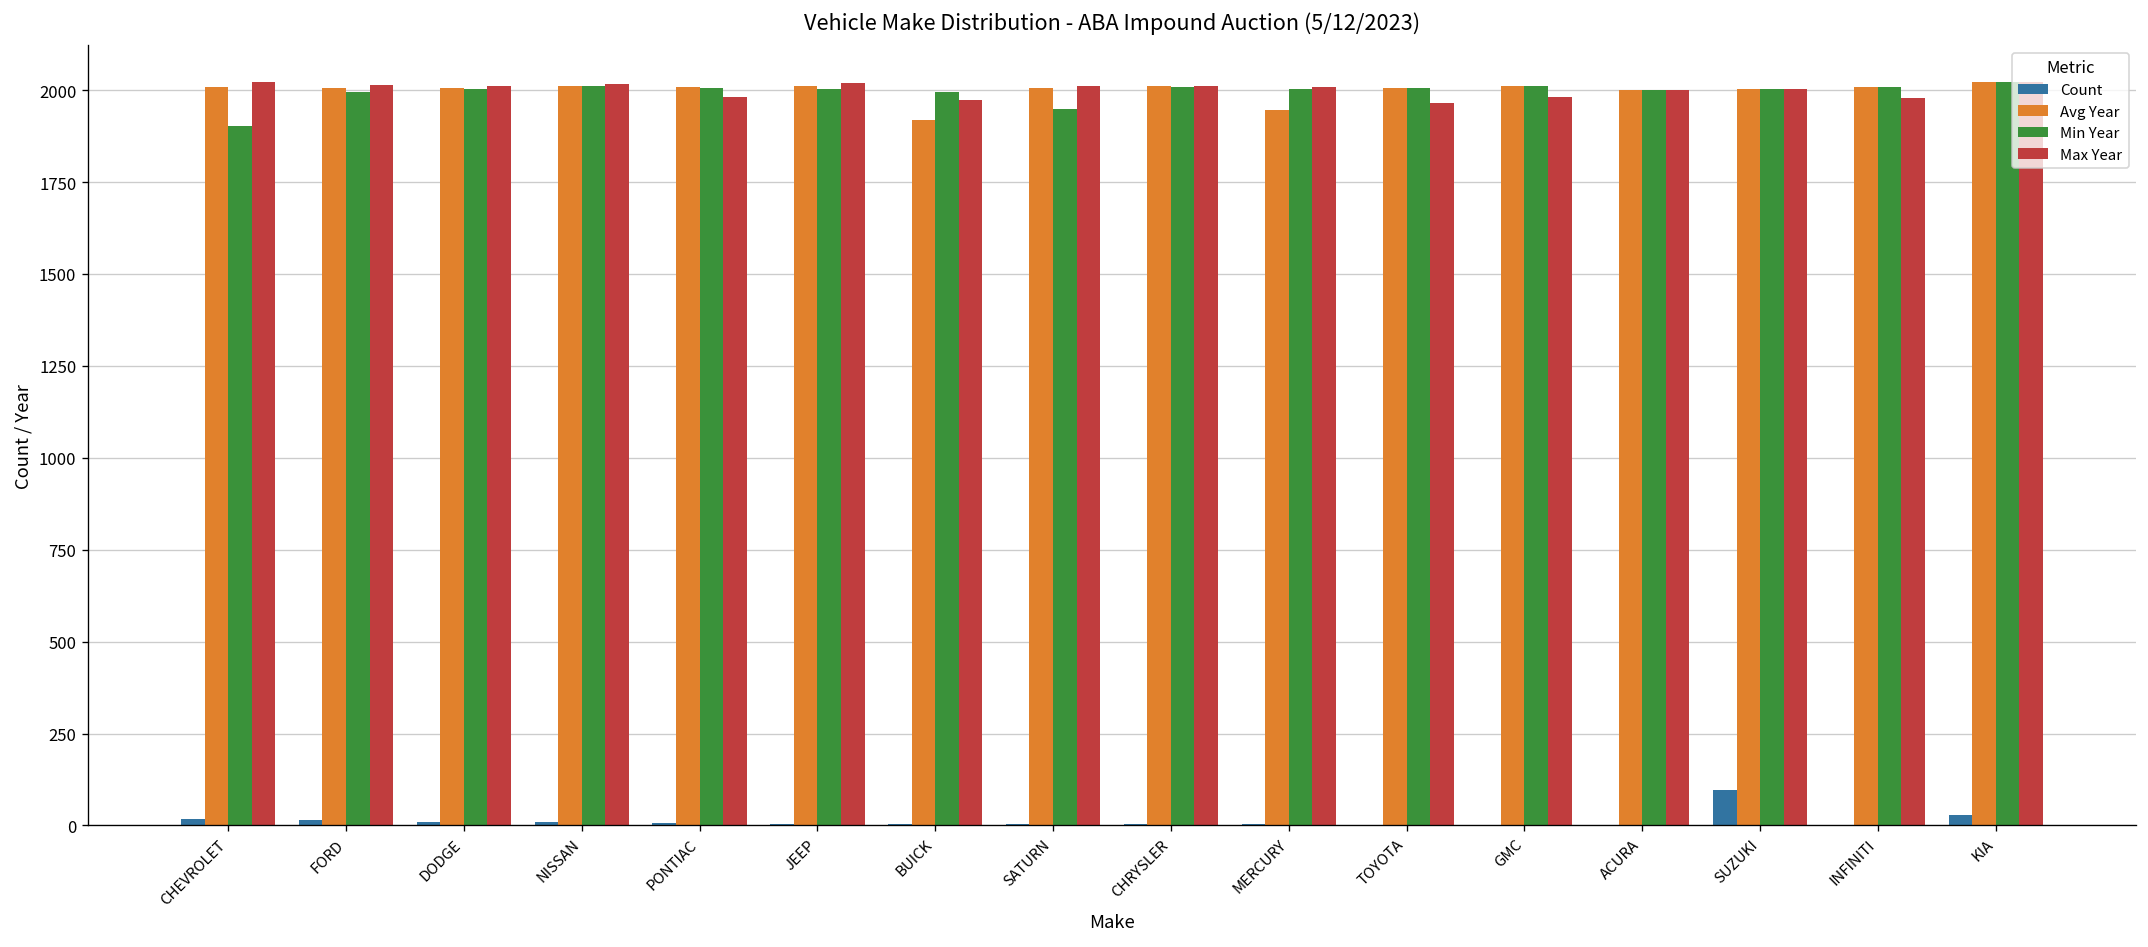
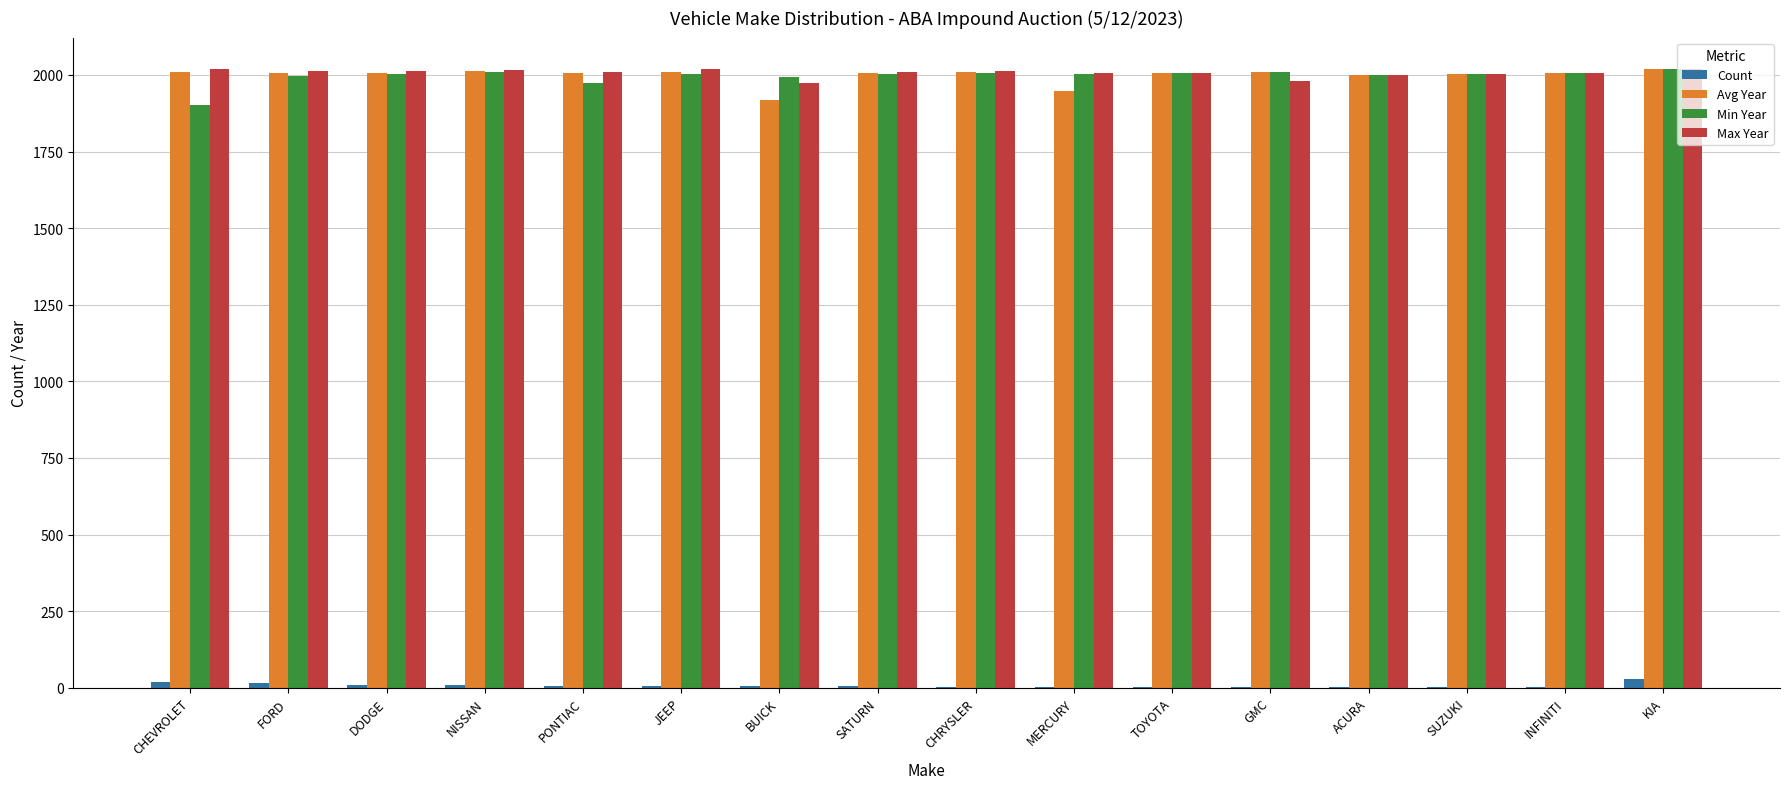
Min Year, PONTIAC: 2010 -> 1980
Max Year, PONTIAC: 1980 -> 2010
Min Year, SATURN: 1950 -> 2000
Max Year, TOYOTA: 1970 -> 2010
Count, SUZUKI: 100 -> 0
Max Year, INFINITI: 1980 -> 2010
